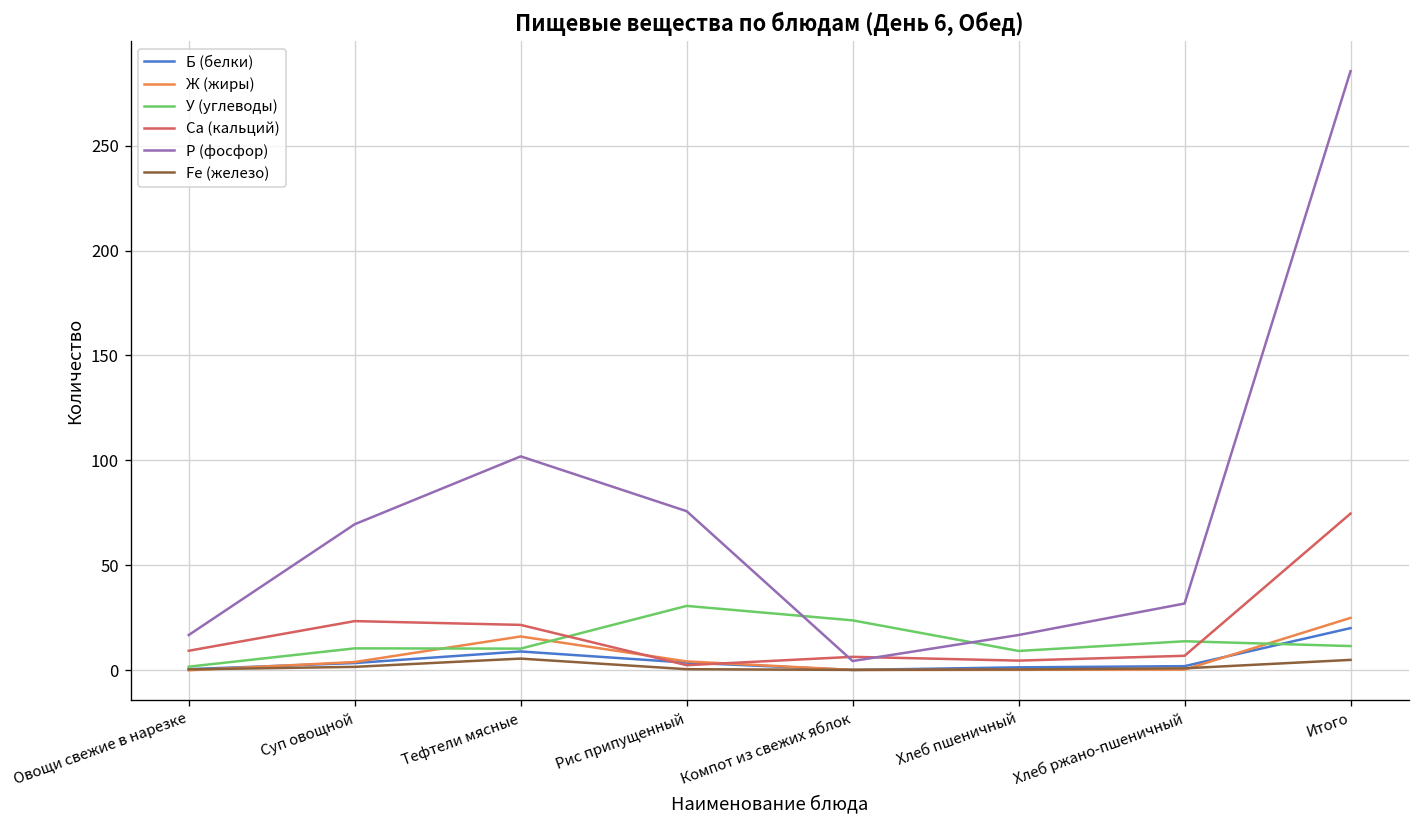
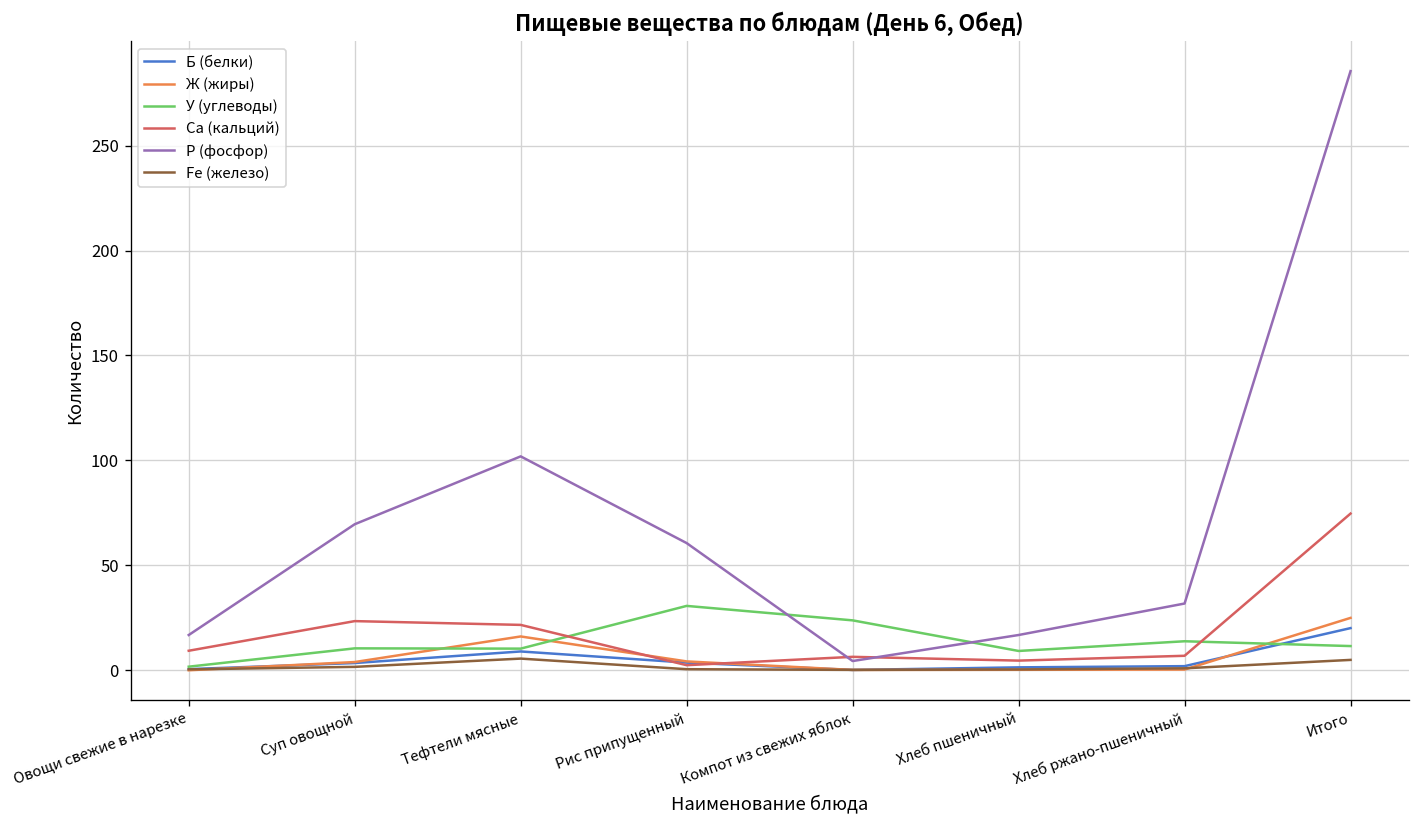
Р (фосфор), Рис припущенный: 76 -> 61
